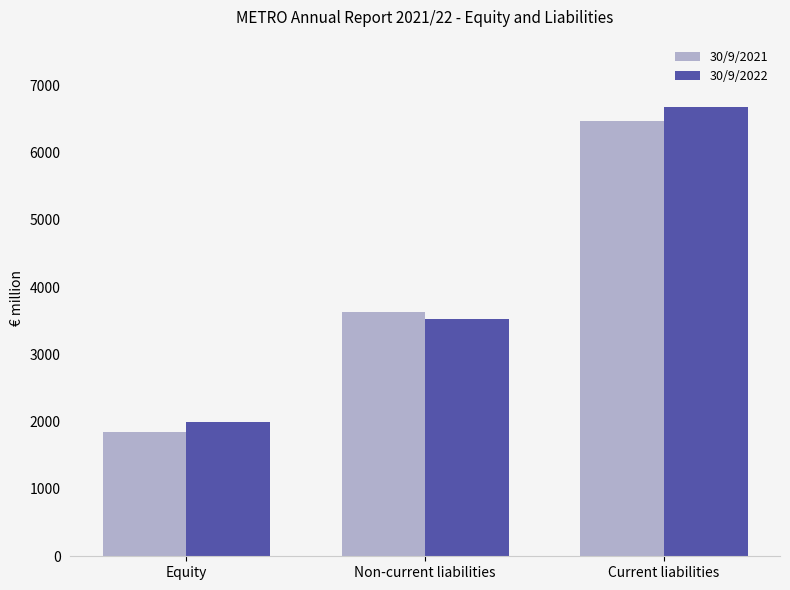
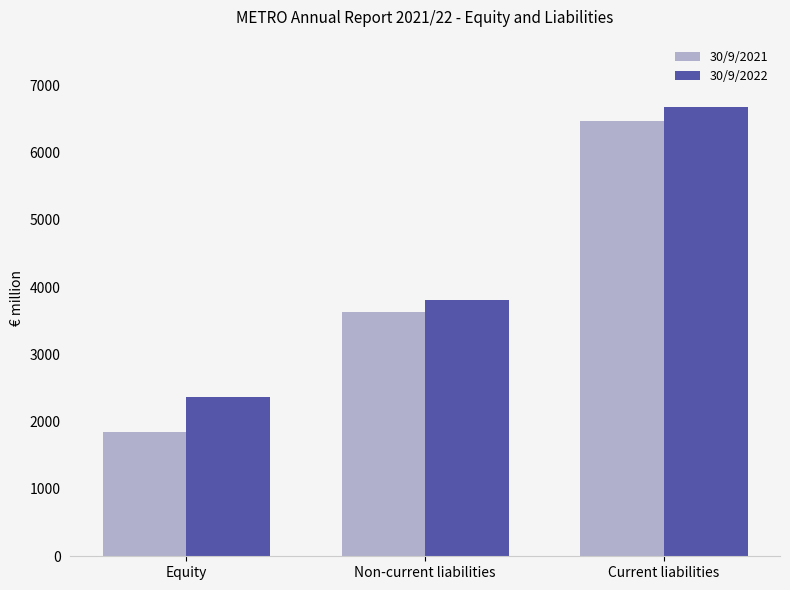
30/9/2022, Equity: 2000 -> 2400
30/9/2022, Non-current liabilities: 3500 -> 3800
